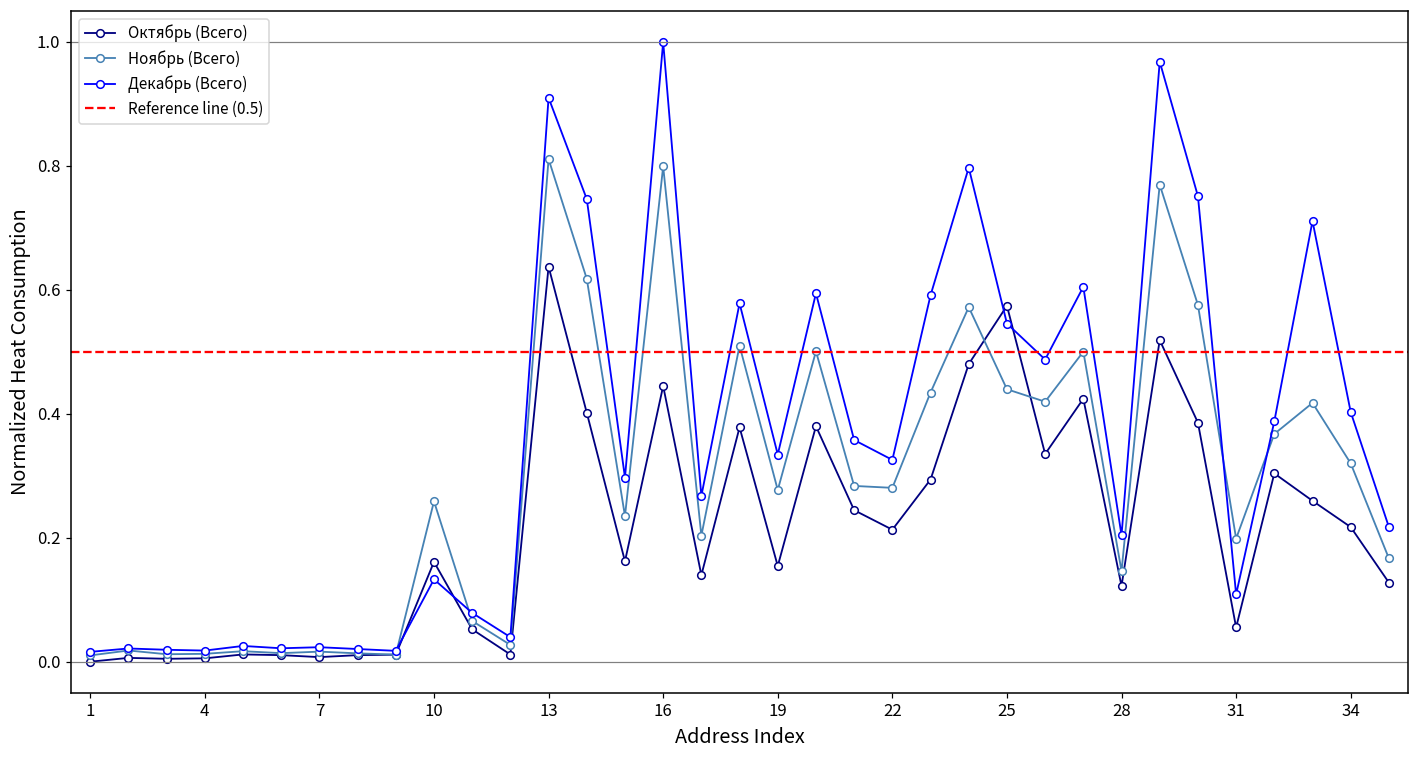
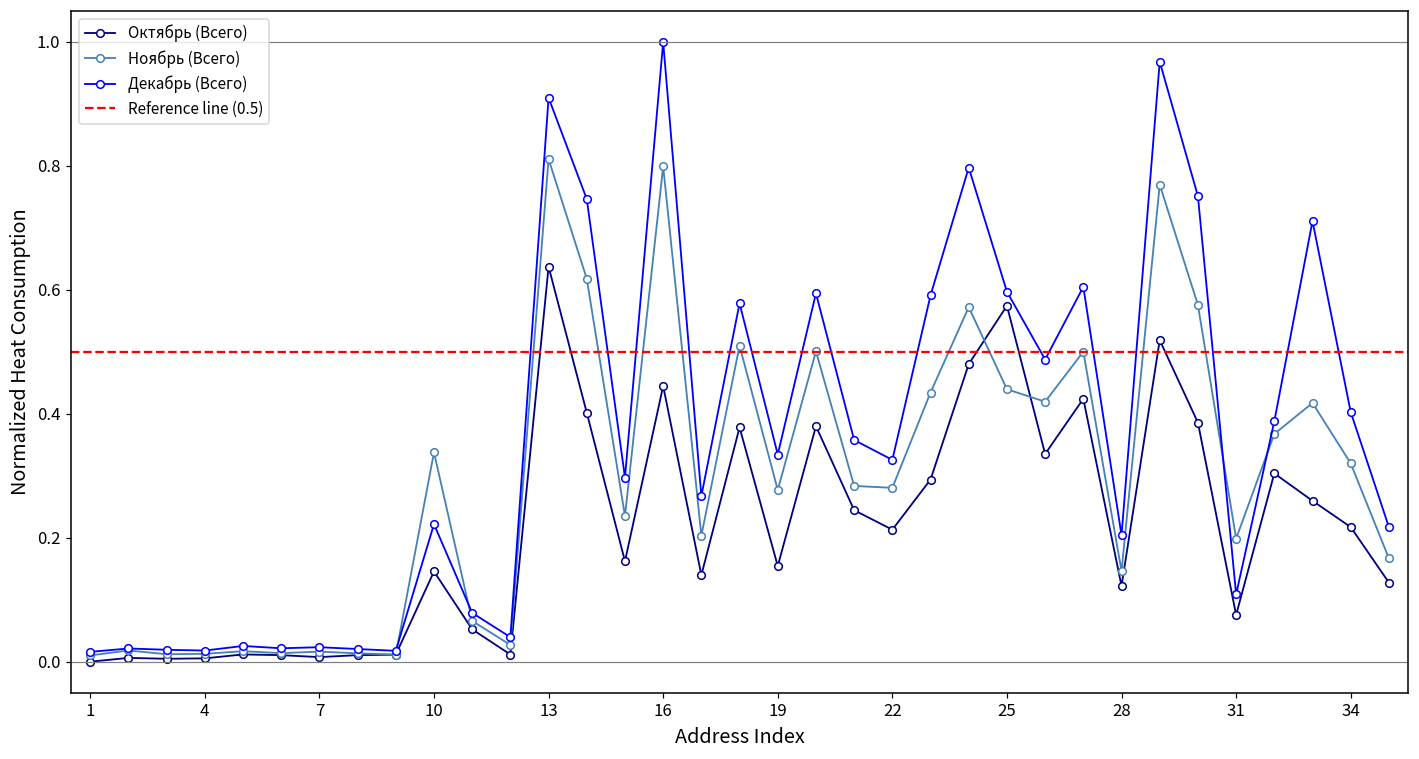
Октябрь (Всего), 10: 0.16 -> 0.15
Ноябрь (Всего), 10: 0.26 -> 0.34
Декабрь (Всего), 10: 0.13 -> 0.22
Декабрь (Всего), 25: 0.55 -> 0.60
Октябрь (Всего), 31: 0.06 -> 0.08
